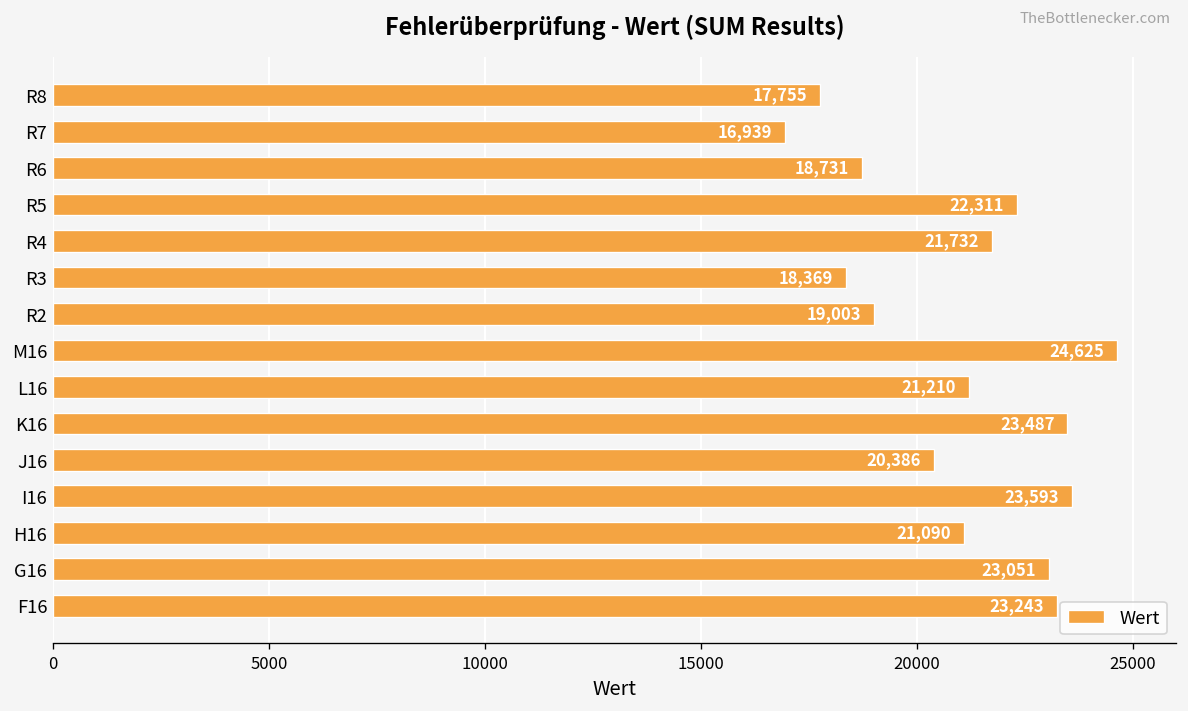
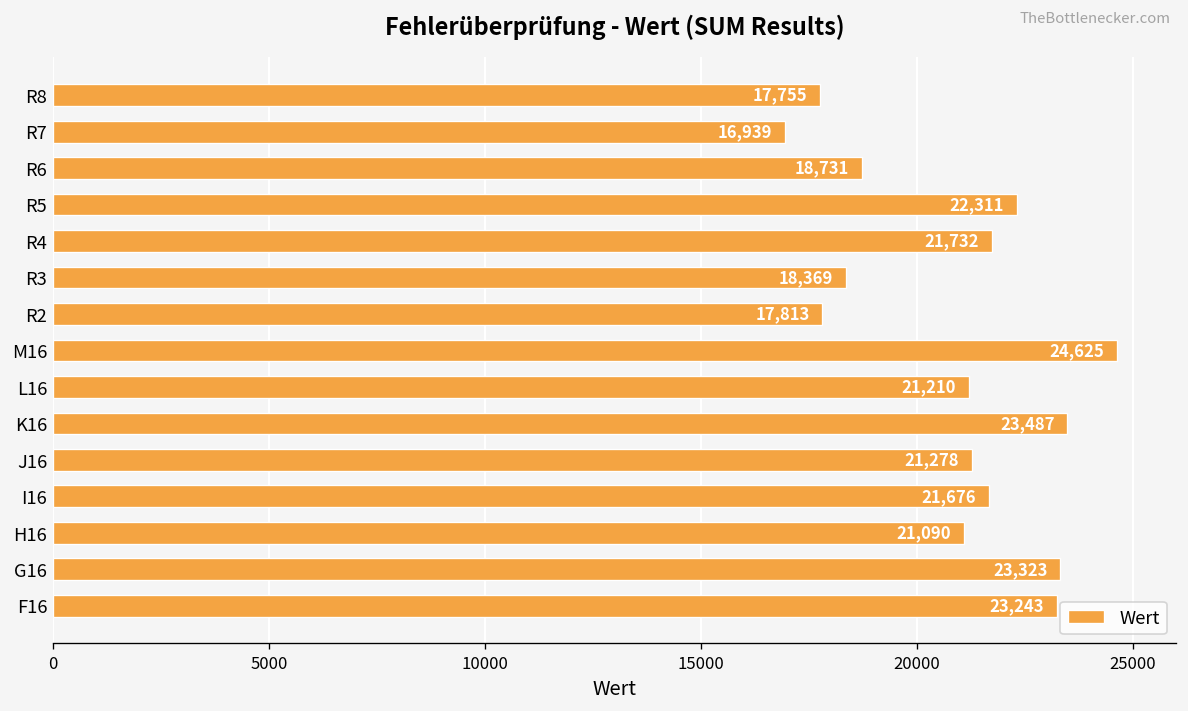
R2: 19,003 -> 17,813
J16: 20,386 -> 21,278
I16: 23,593 -> 21,676
G16: 23,051 -> 23,323
